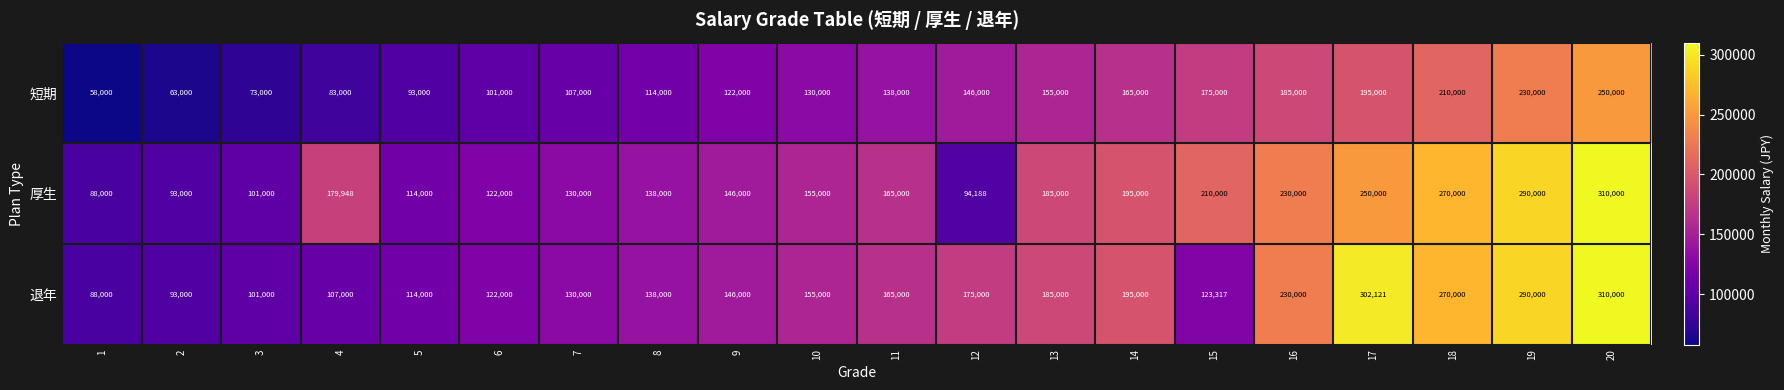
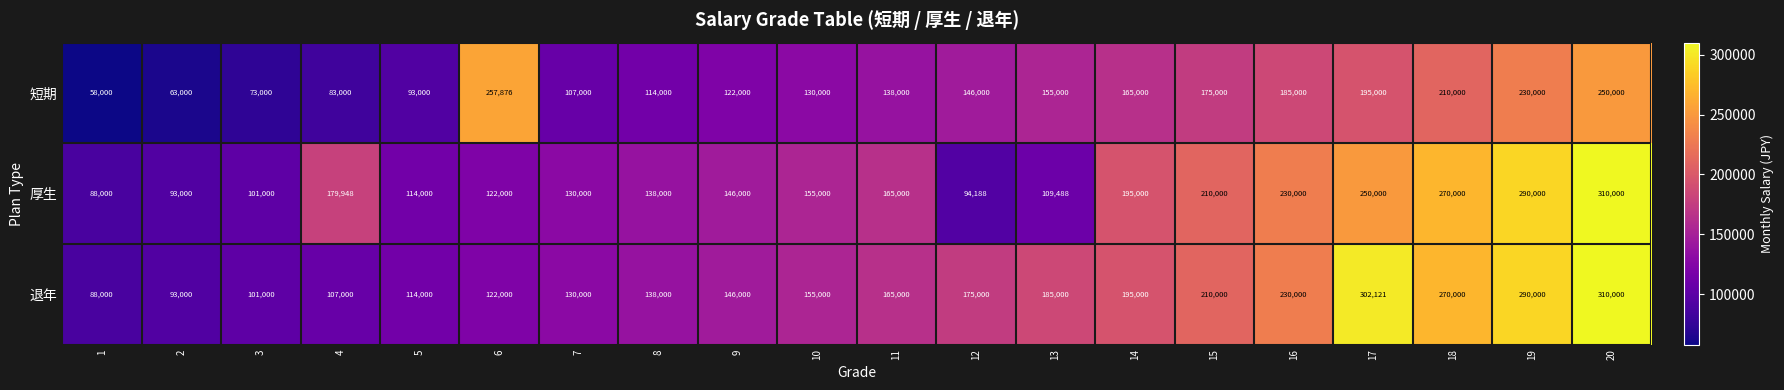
短期, 6: 101,000 -> 257,876
厚生, 13: 185,000 -> 109,488
退年, 15: 123,317 -> 210,000
